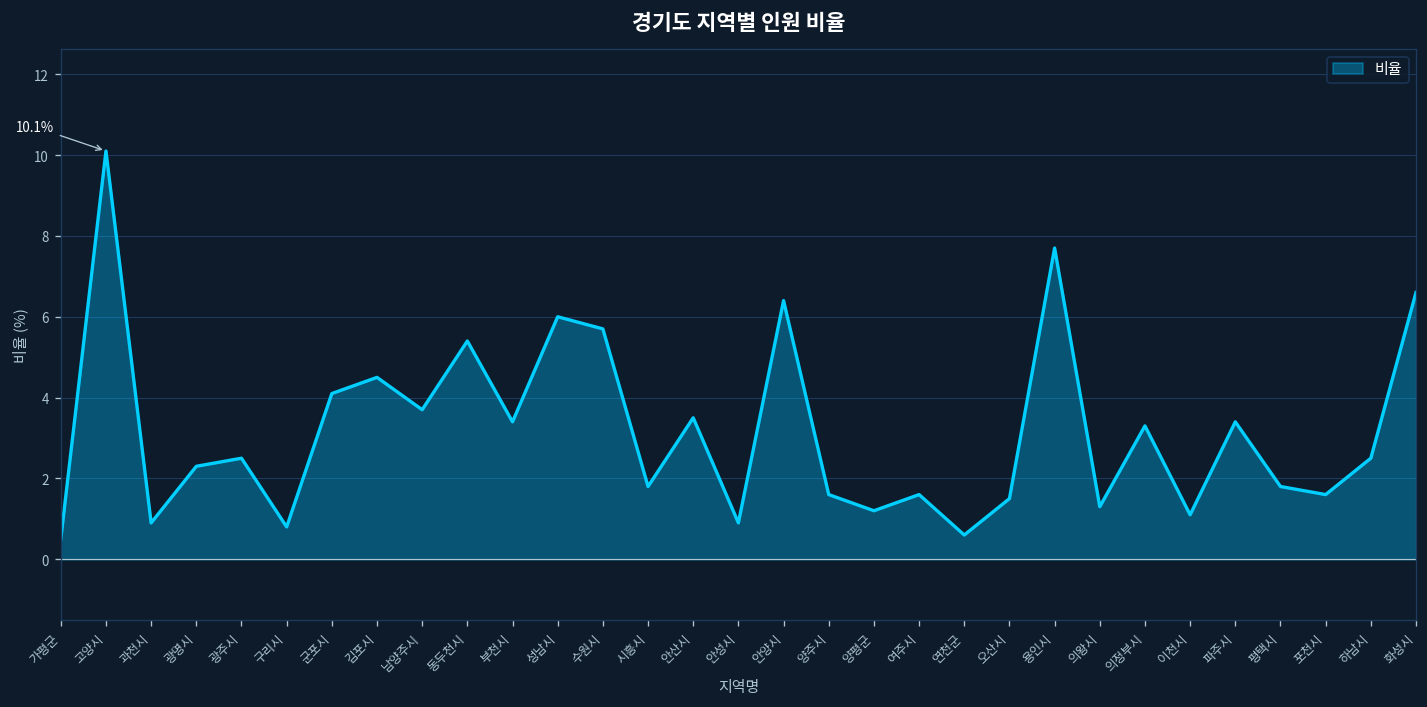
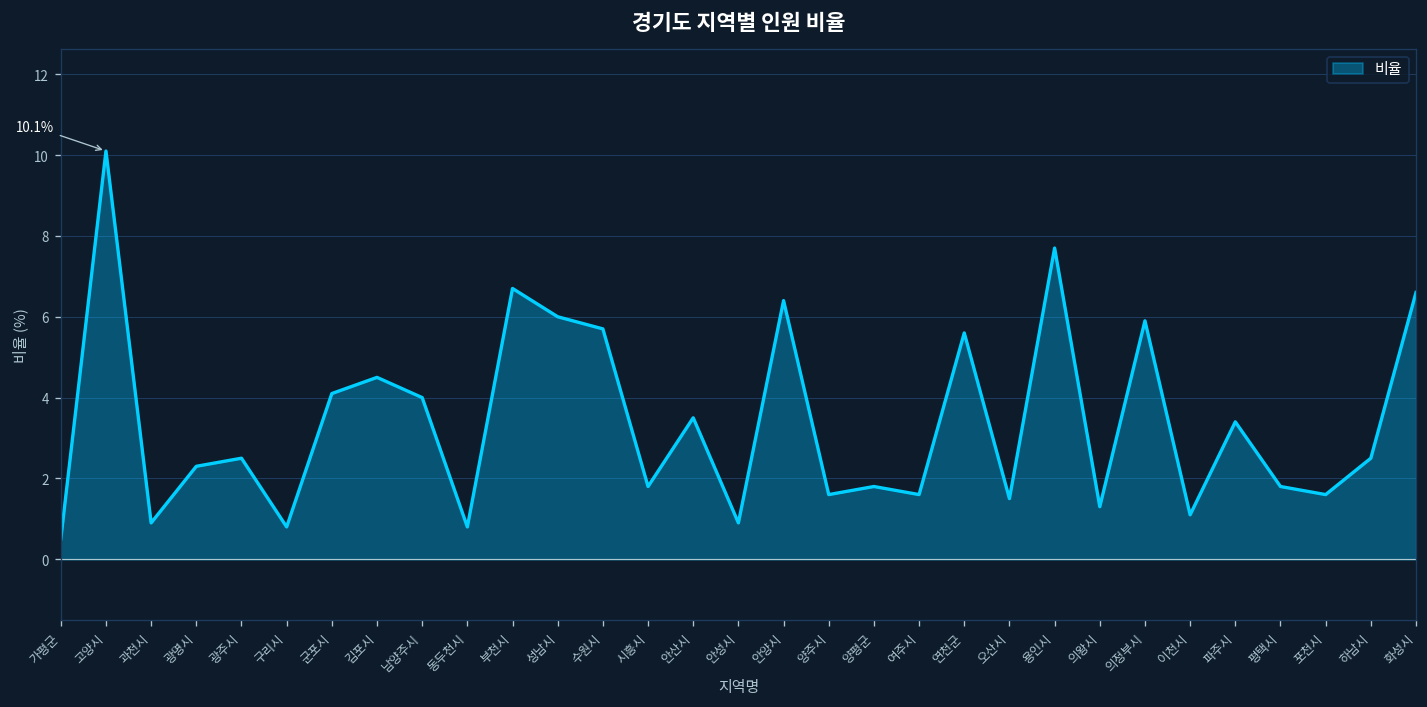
남양주시: 3.7 -> 4.0
동두천시: 5.4 -> 0.8
부천시: 3.4 -> 6.7
양평군: 1.2 -> 1.8
연천군: 0.6 -> 5.6
의정부시: 3.3 -> 5.9
